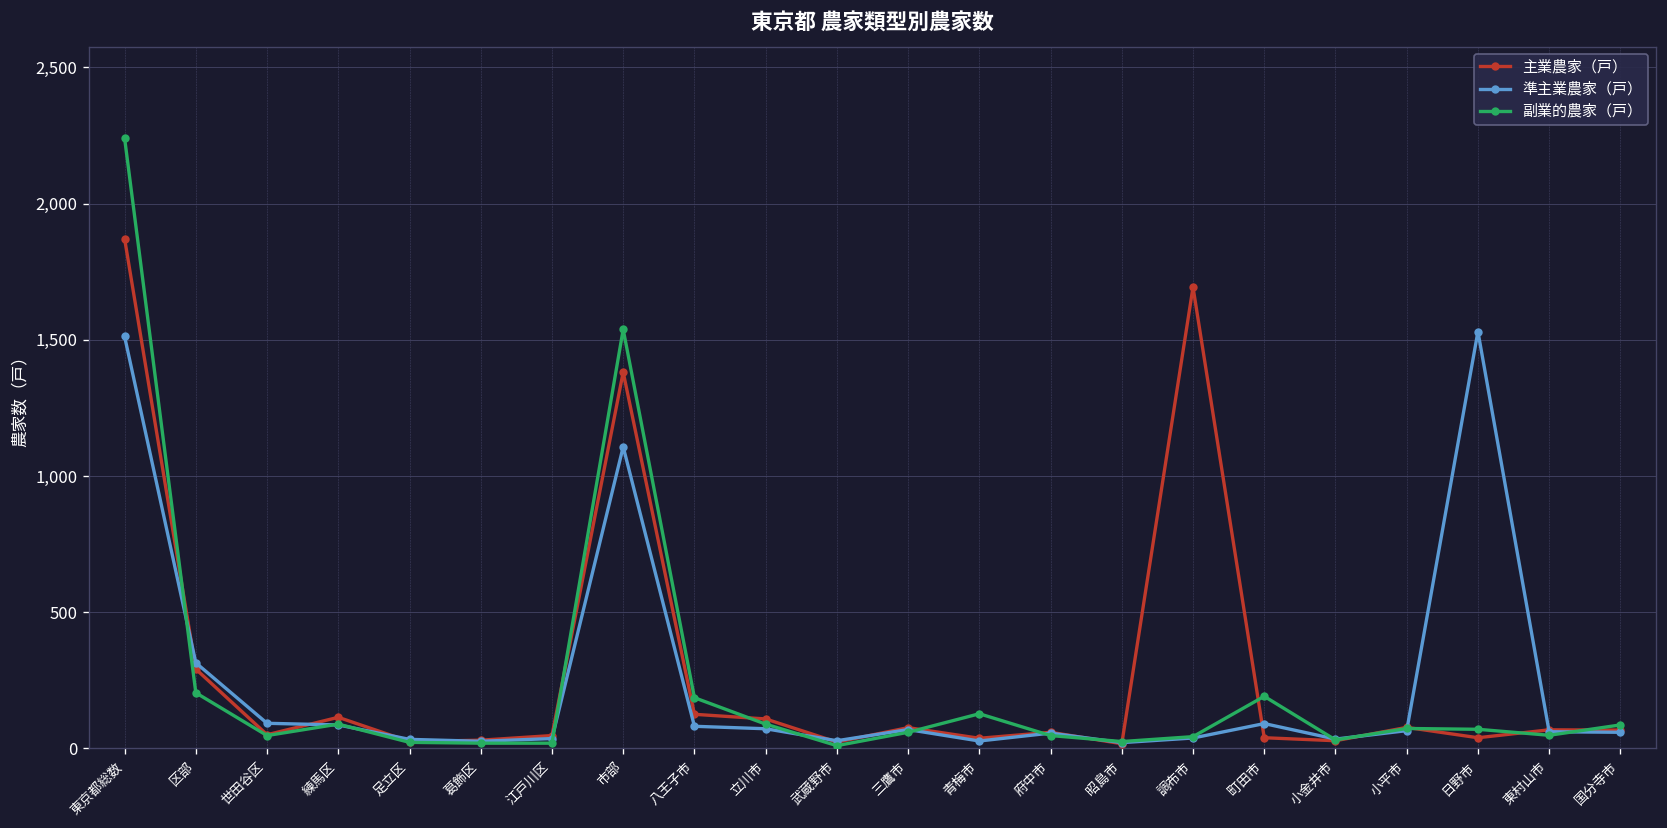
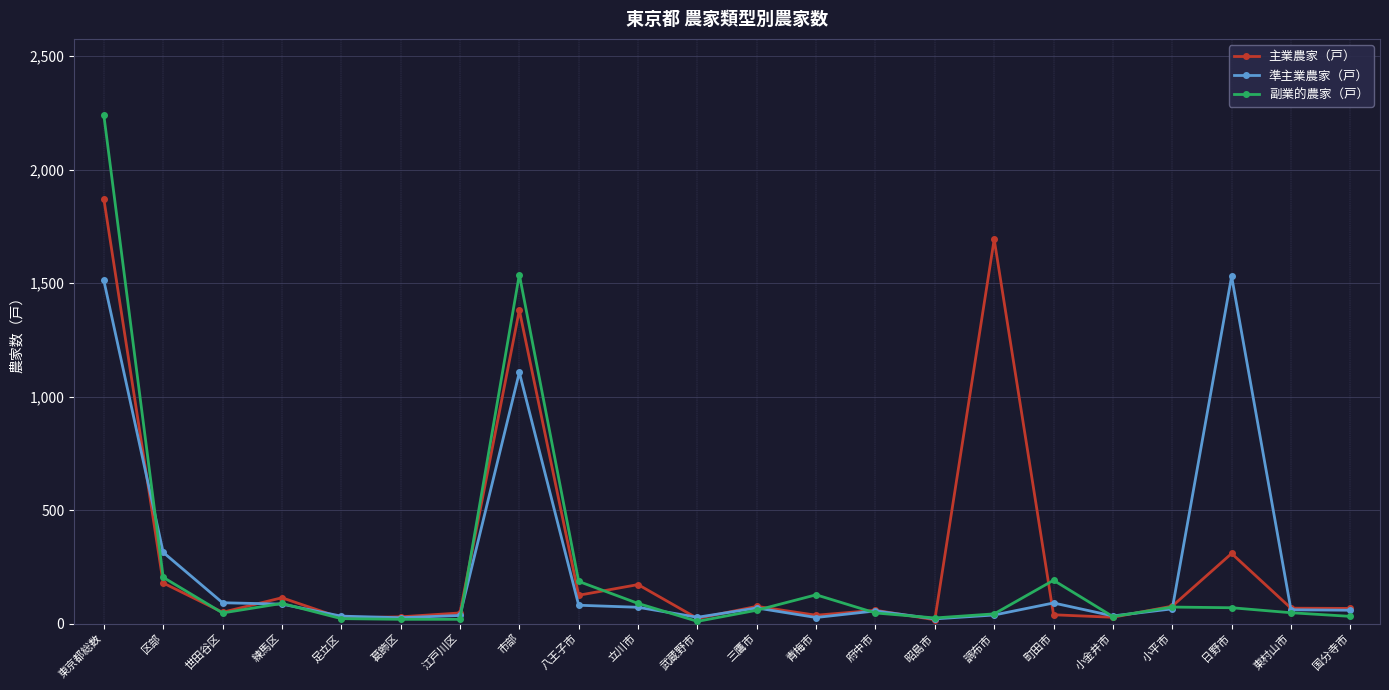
主業農家（戸）, 区部: 290 -> 180
主業農家（戸）, 立川市: 110 -> 170
主業農家（戸）, 日野市: 40 -> 310
副業的農家（戸）, 国分寺市: 90 -> 30
